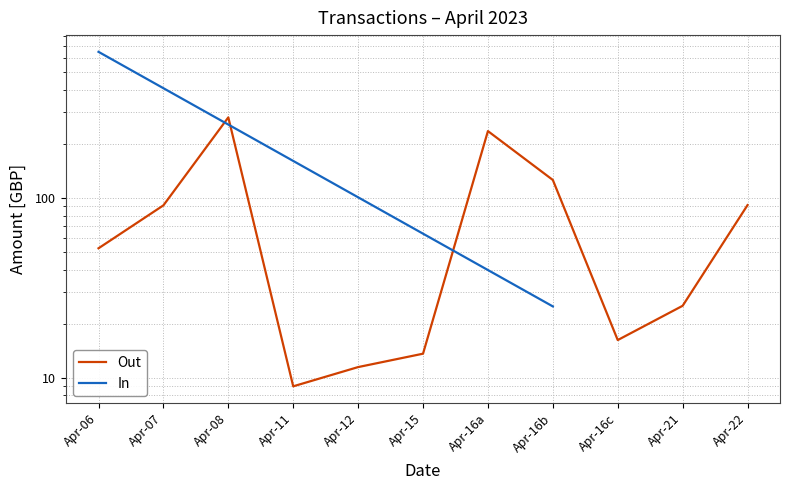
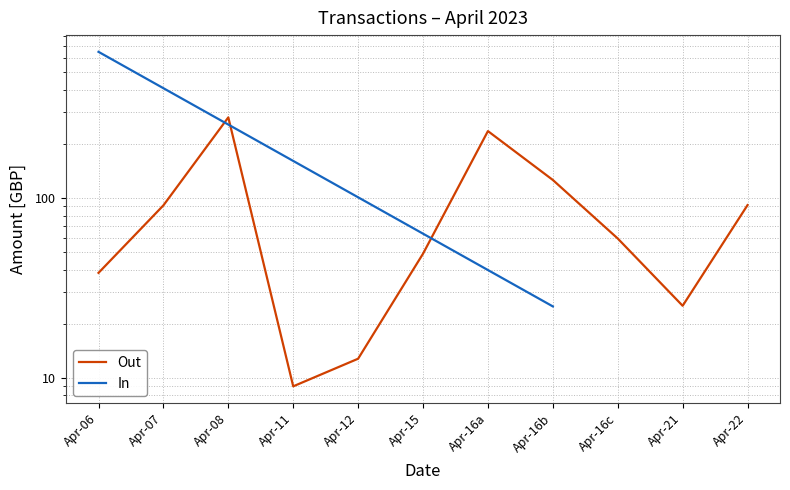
Out, Apr-06: 53 -> 38
Out, Apr-12: 12 -> 13
Out, Apr-15: 14 -> 49
Out, Apr-16c: 16 -> 60
